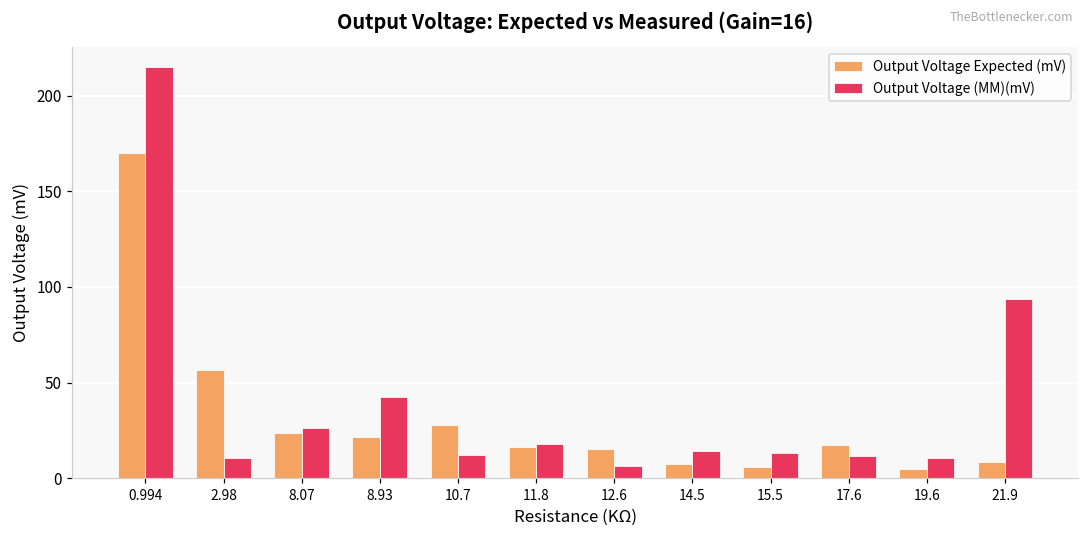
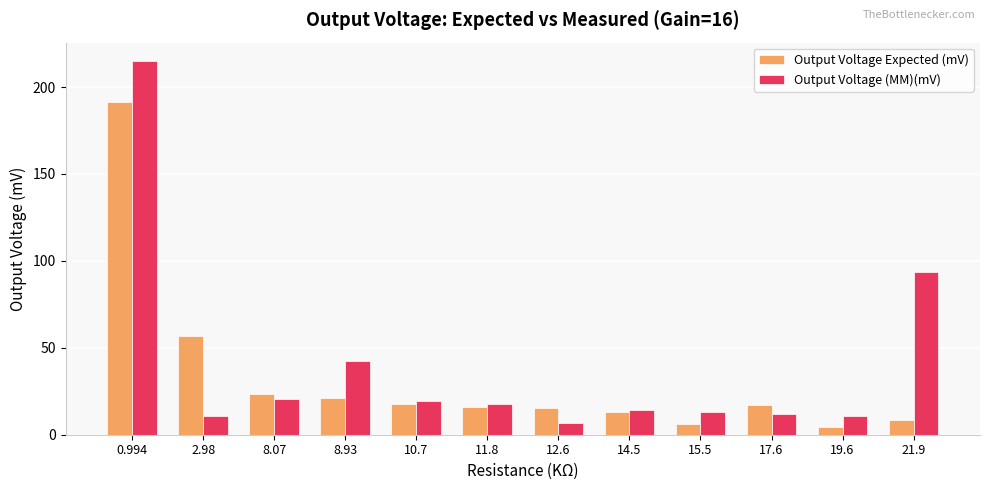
Output Voltage Expected (mV), 0.994: 170 -> 192
Output Voltage (MM)(mV), 8.07: 26 -> 20
Output Voltage Expected (mV), 10.7: 28 -> 18
Output Voltage (MM)(mV), 10.7: 12 -> 19
Output Voltage Expected (mV), 14.5: 7 -> 13
